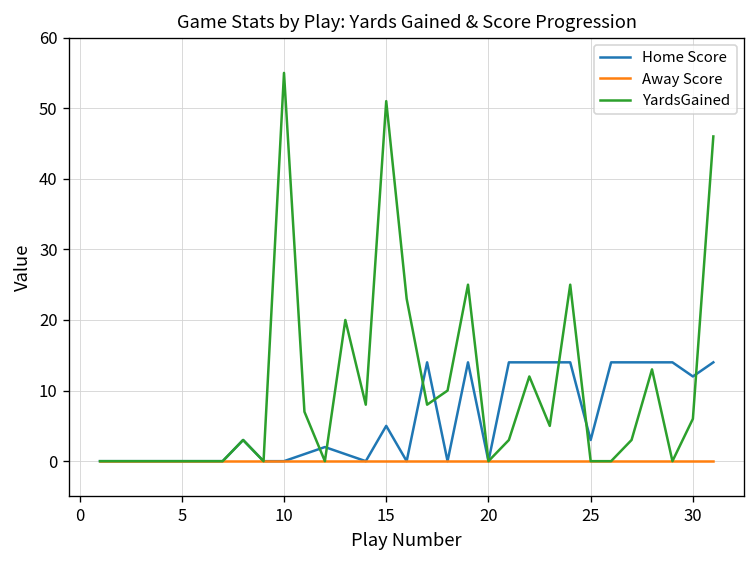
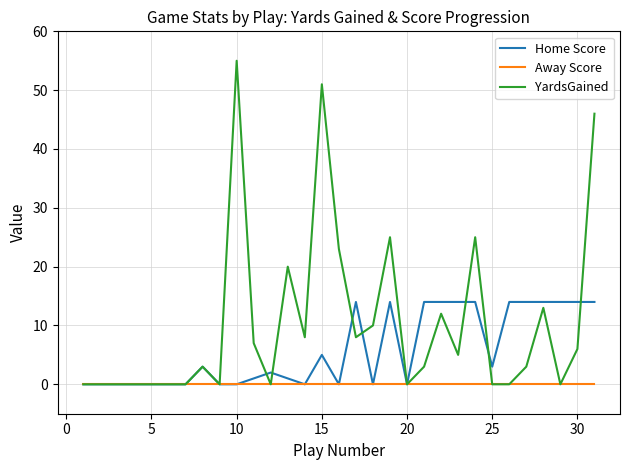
Home Score, 30: 12 -> 14
